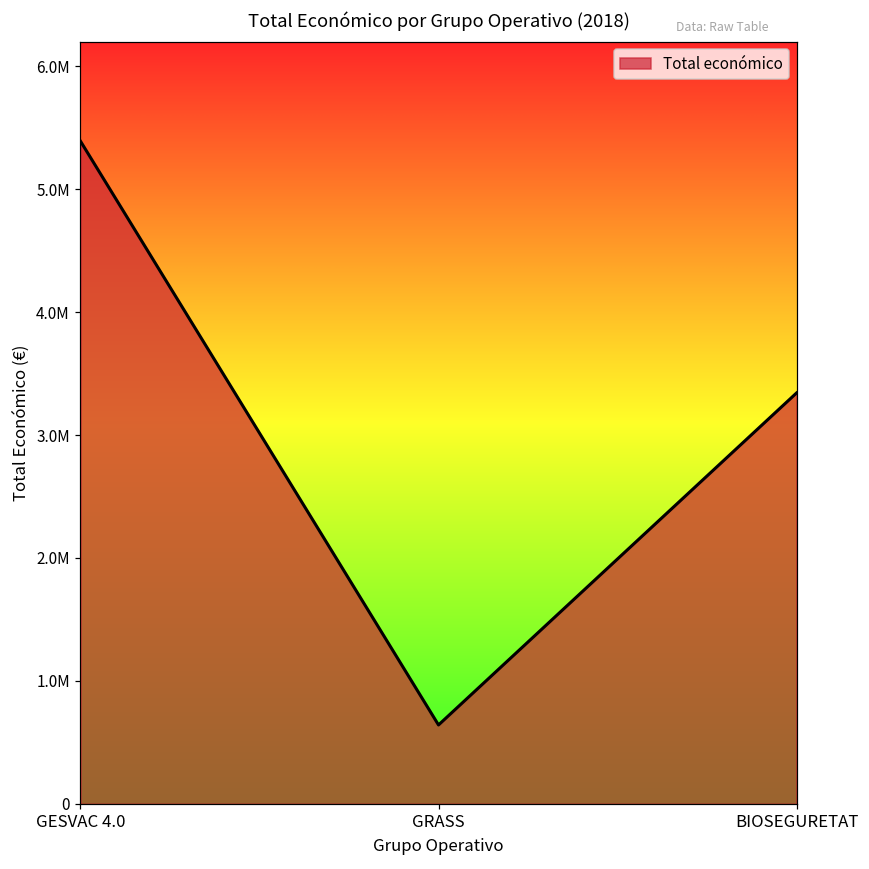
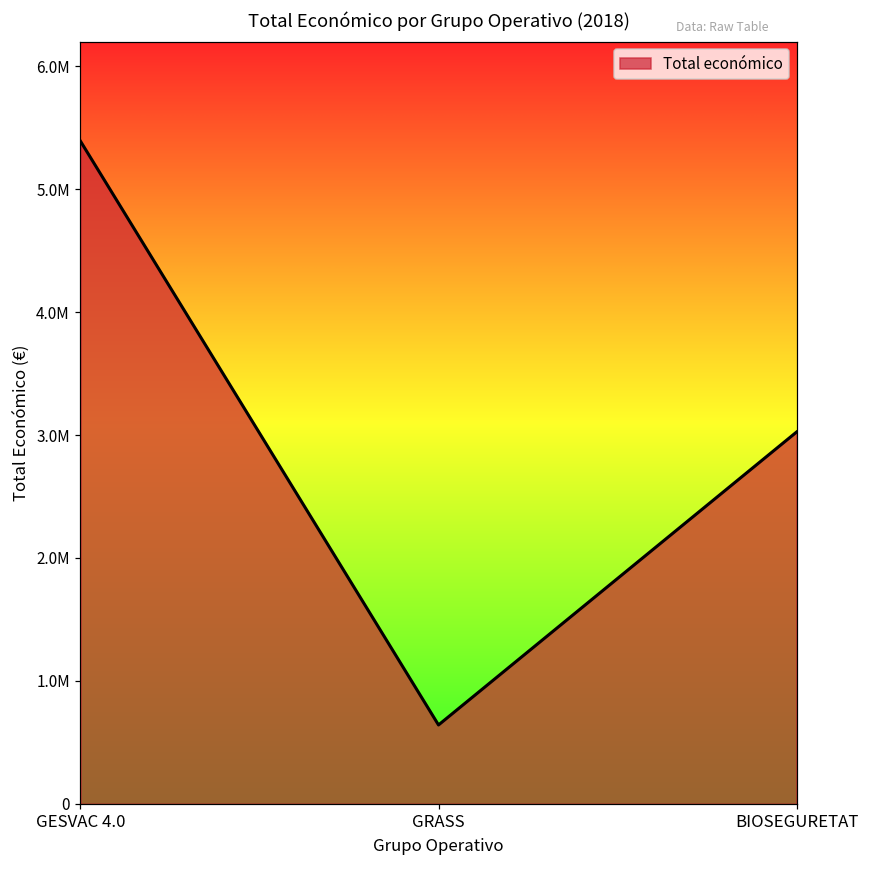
BIOSEGURETAT: 3340000 -> 3020000
